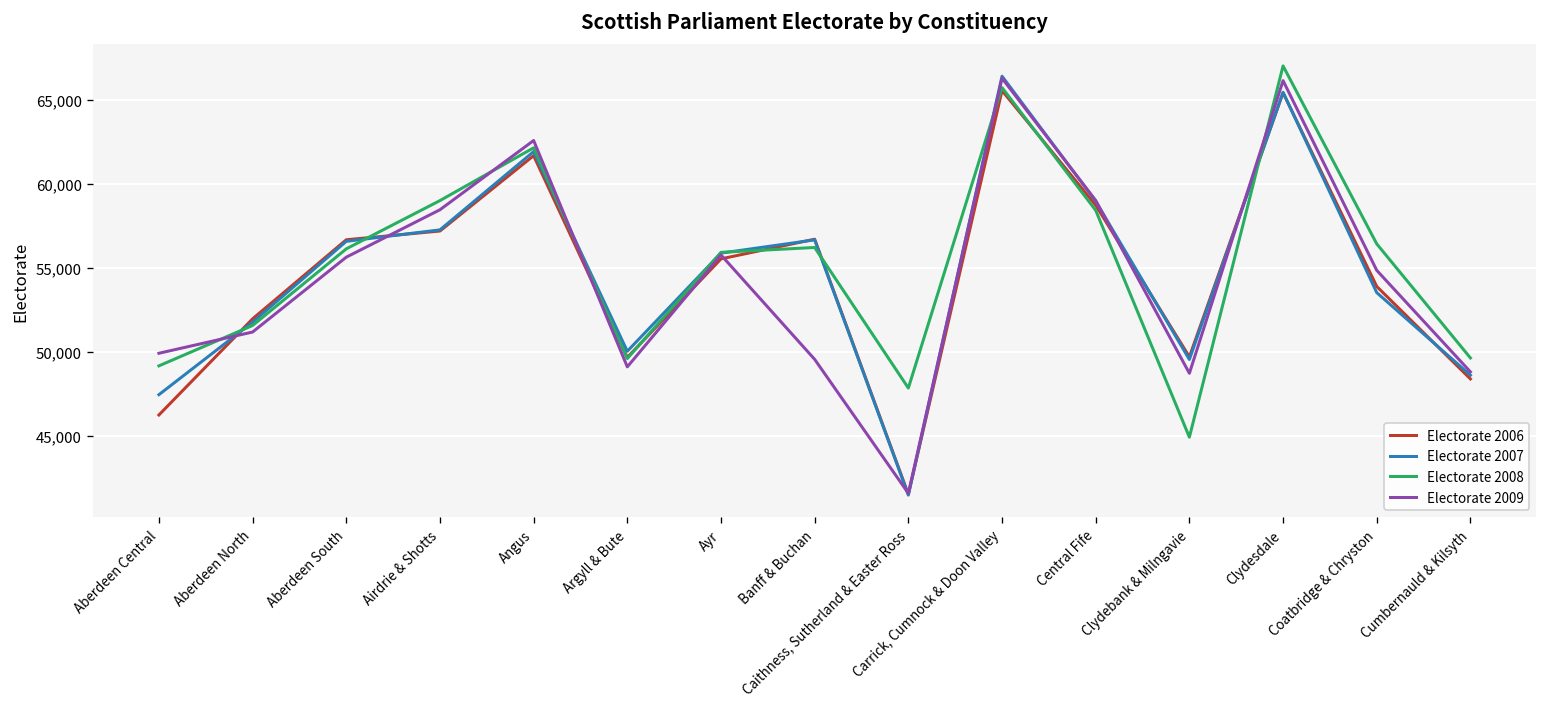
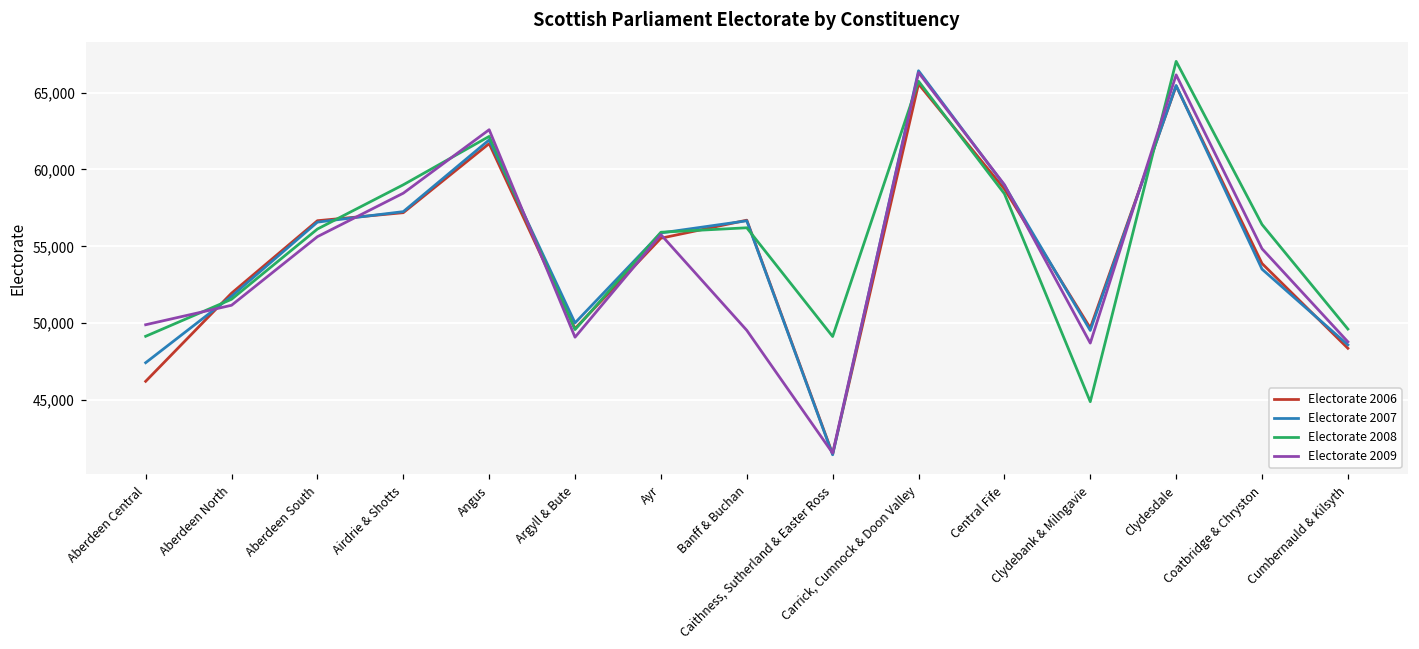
Electorate 2008, Caithness, Sutherland & Easter Ross: 47,800 -> 49,100
